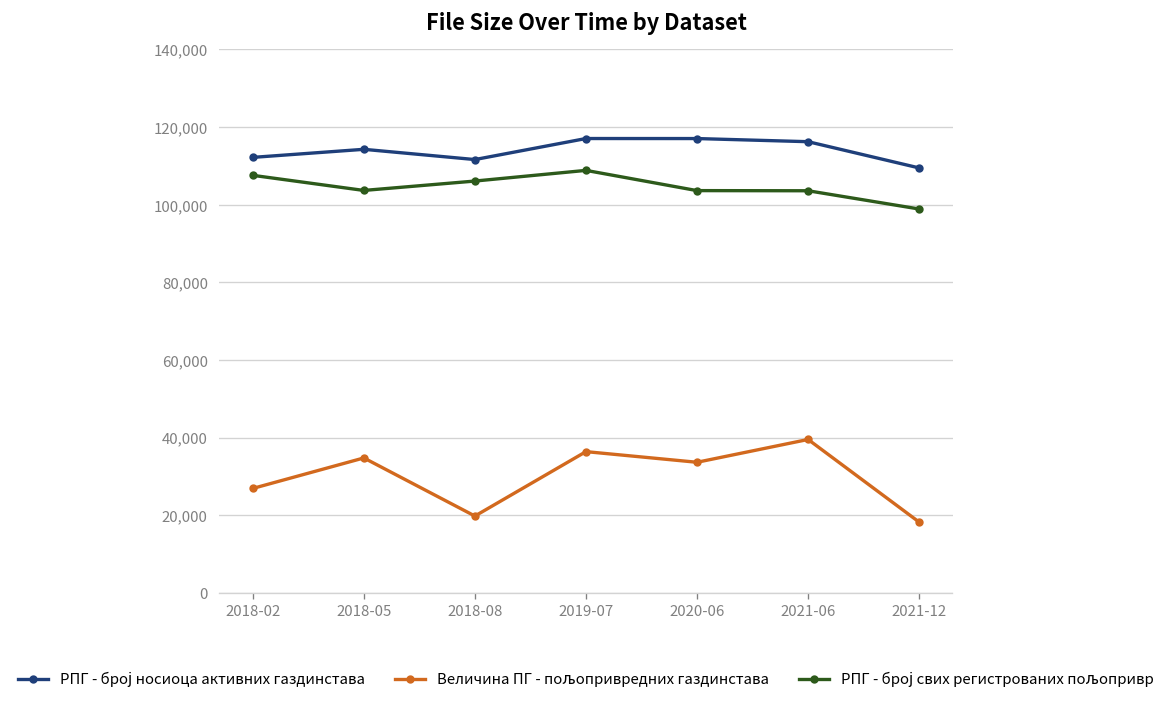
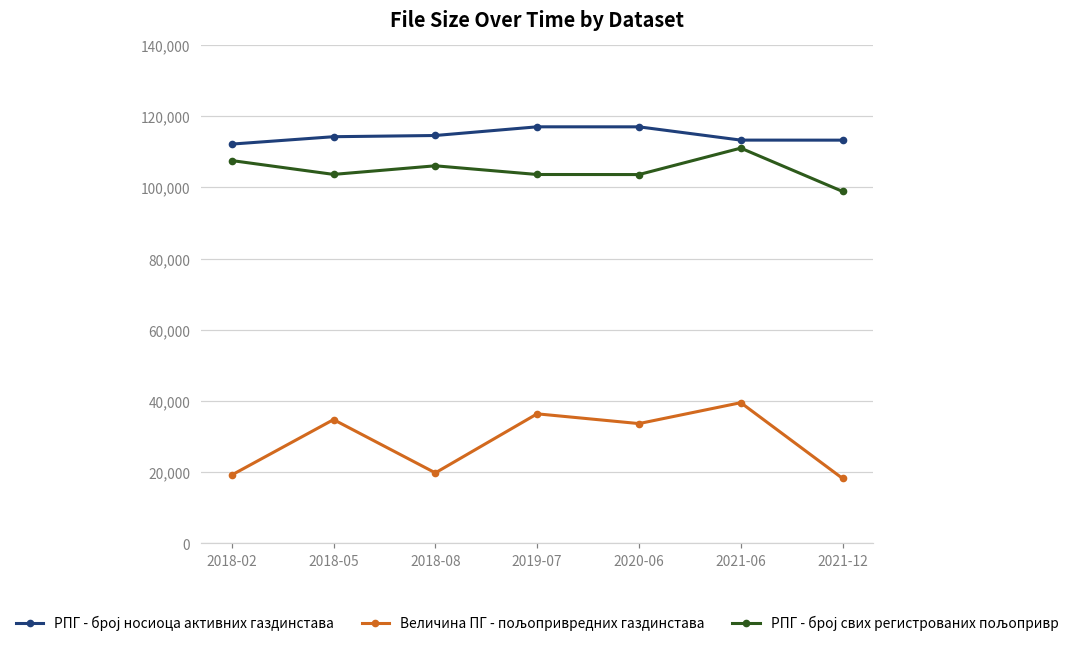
Величина ПГ - пољопривредних газдинстава, 2018-02: 27,000 -> 19,000
РПГ - број носиоца активних газдинстава, 2018-08: 112,000 -> 115,000
РПГ - број свих регистрованих пољопривр, 2019-07: 109,000 -> 104,000
РПГ - број носиоца активних газдинстава, 2021-06: 116,000 -> 113,000
РПГ - број свих регистрованих пољопривр, 2021-06: 104,000 -> 111,000
РПГ - број носиоца активних газдинстава, 2021-12: 109,000 -> 113,000
